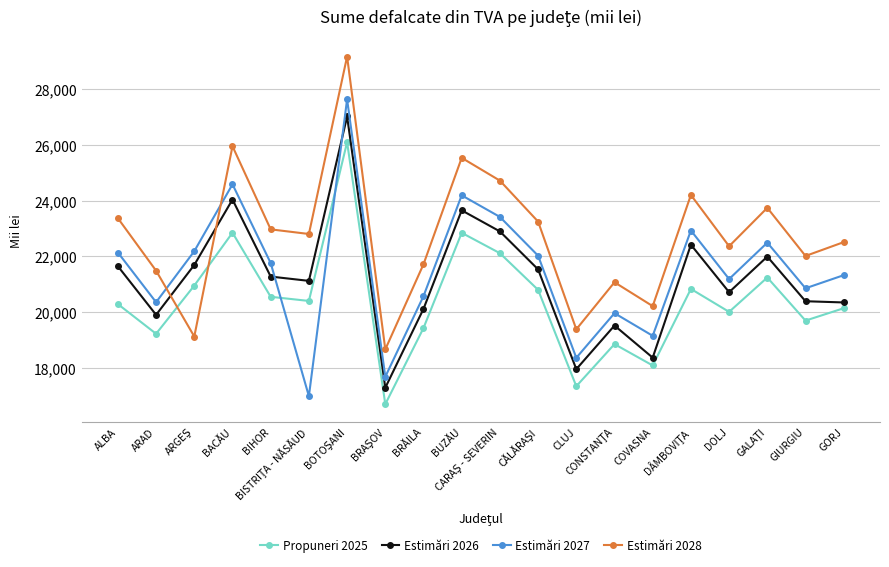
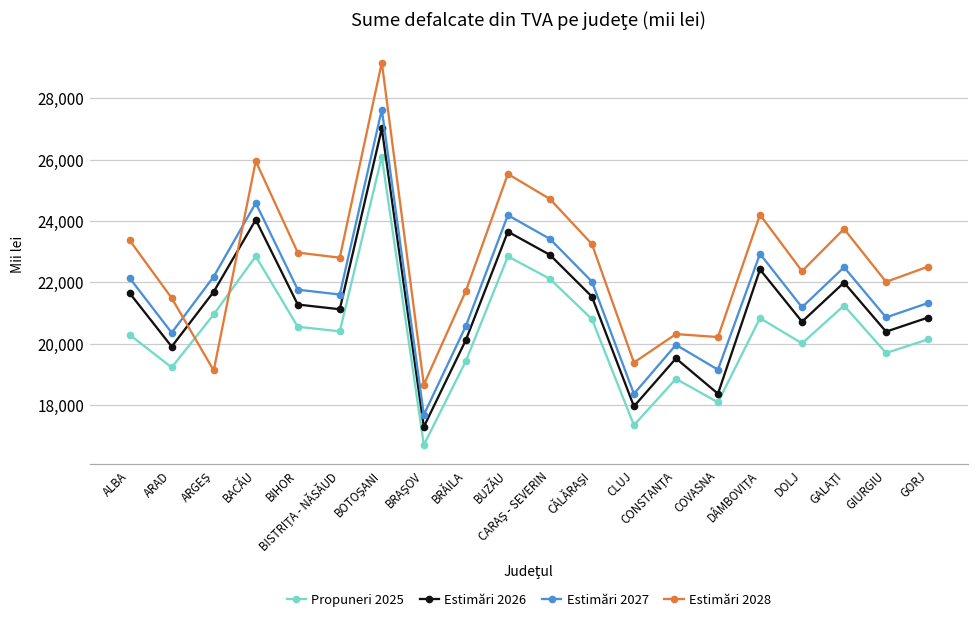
Estimări 2027, BISTRIŢA - NĂSĂUD: 17,000 -> 21,600
Estimări 2028, CONSTANŢA: 21,100 -> 20,300
Estimări 2026, GORJ: 20,400 -> 20,900
